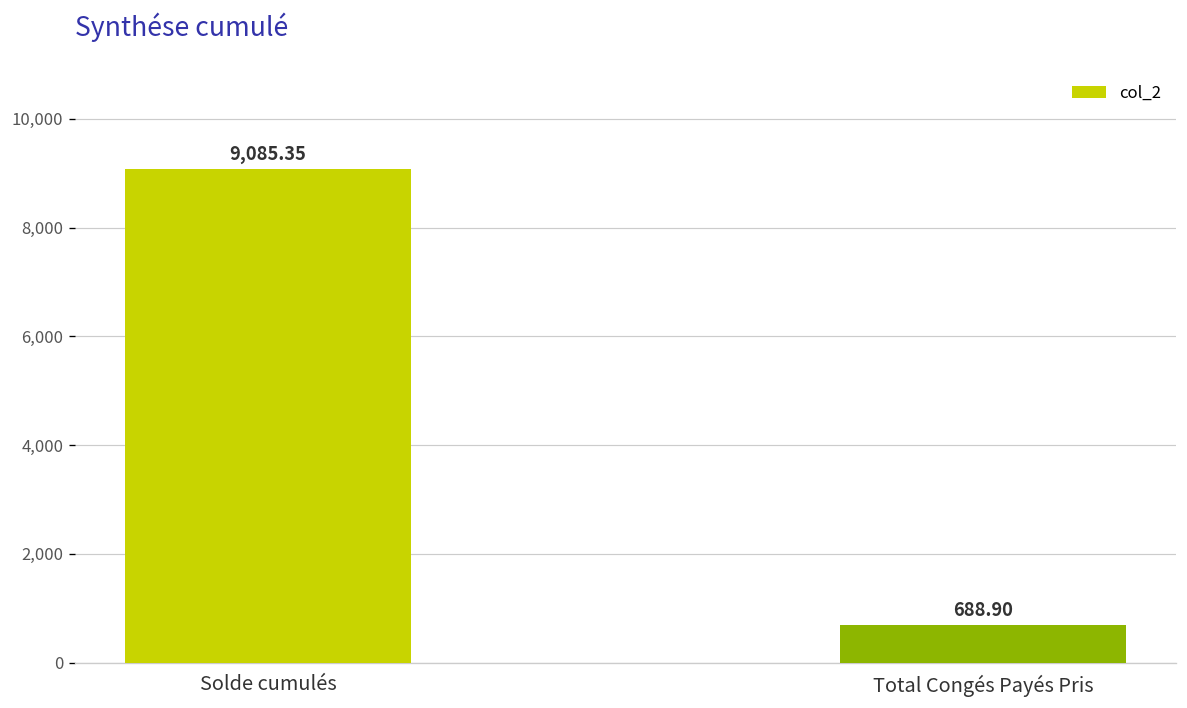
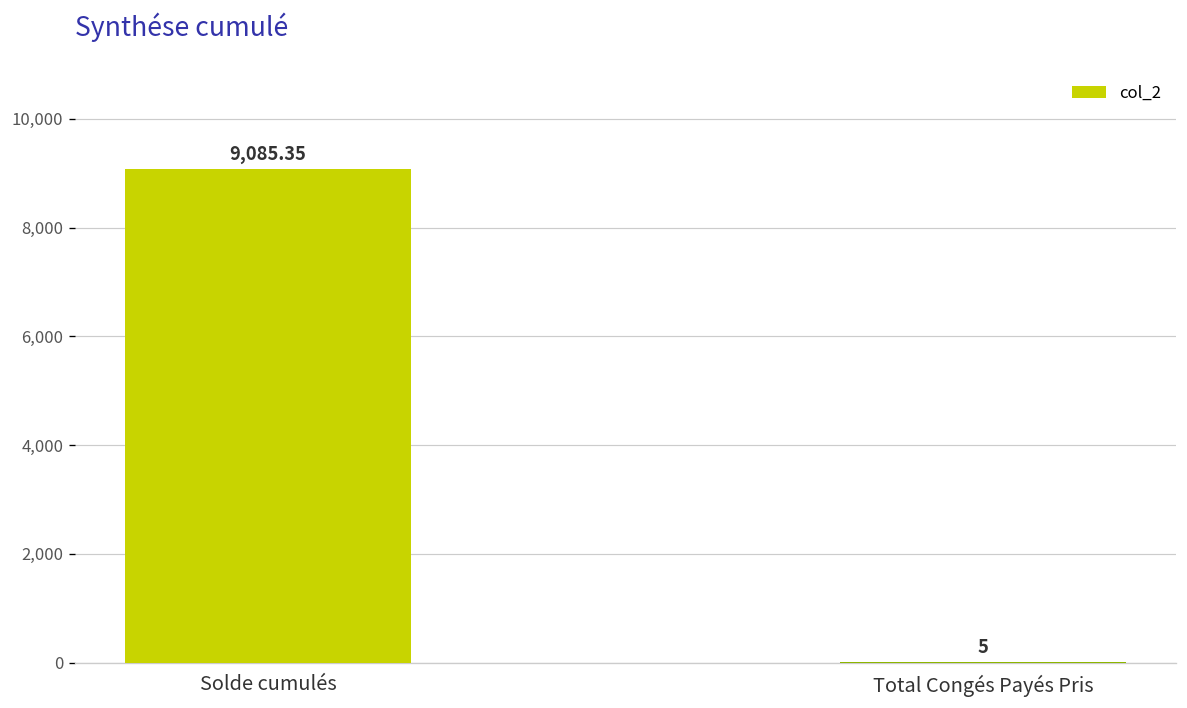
Total Congés Payés Pris: 688.90 -> 5
